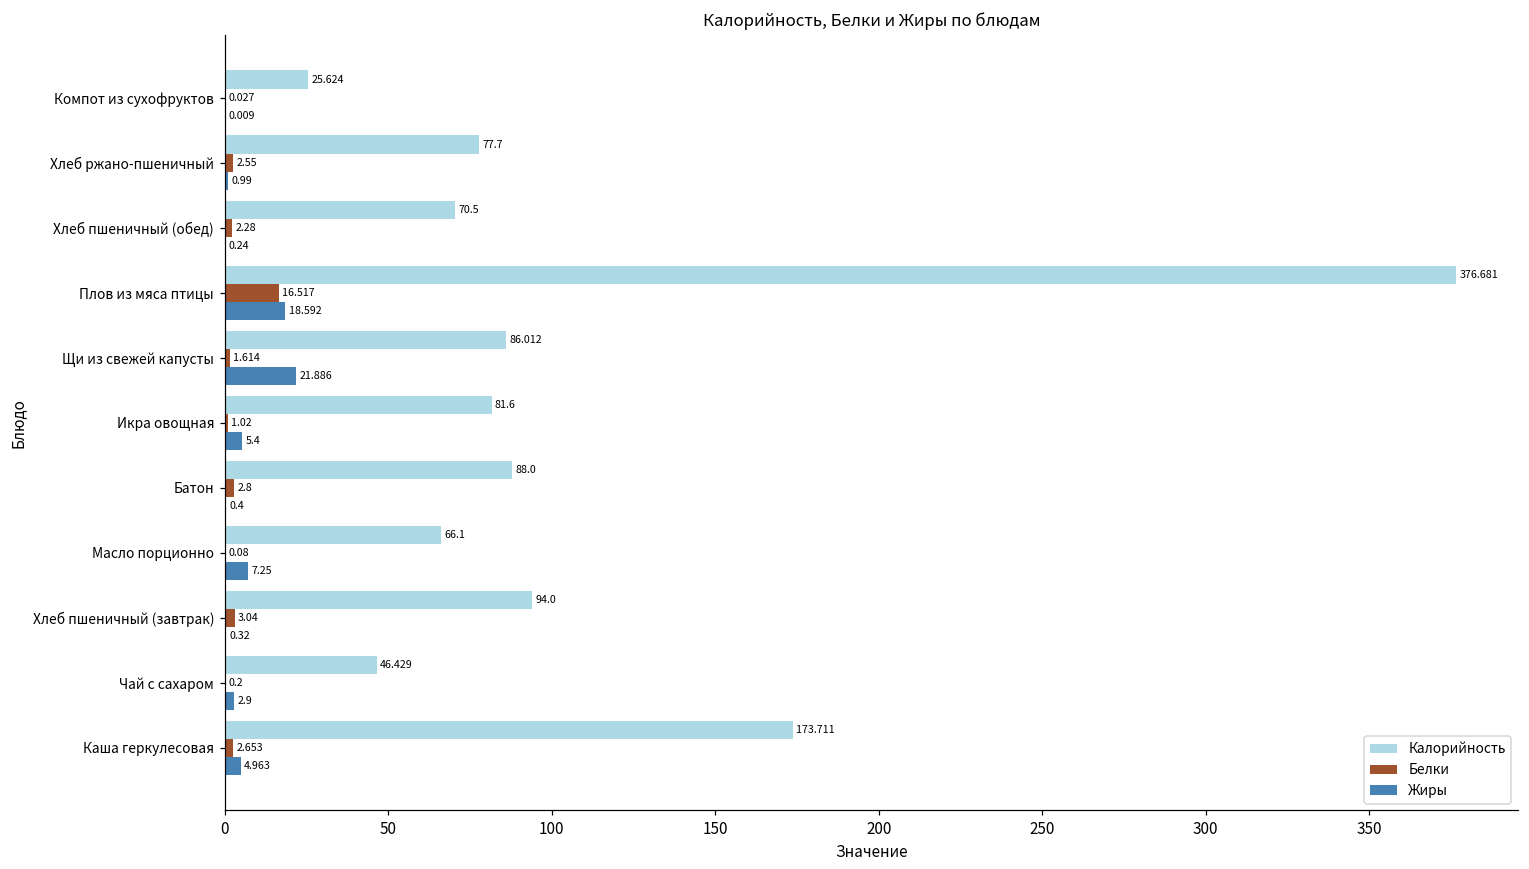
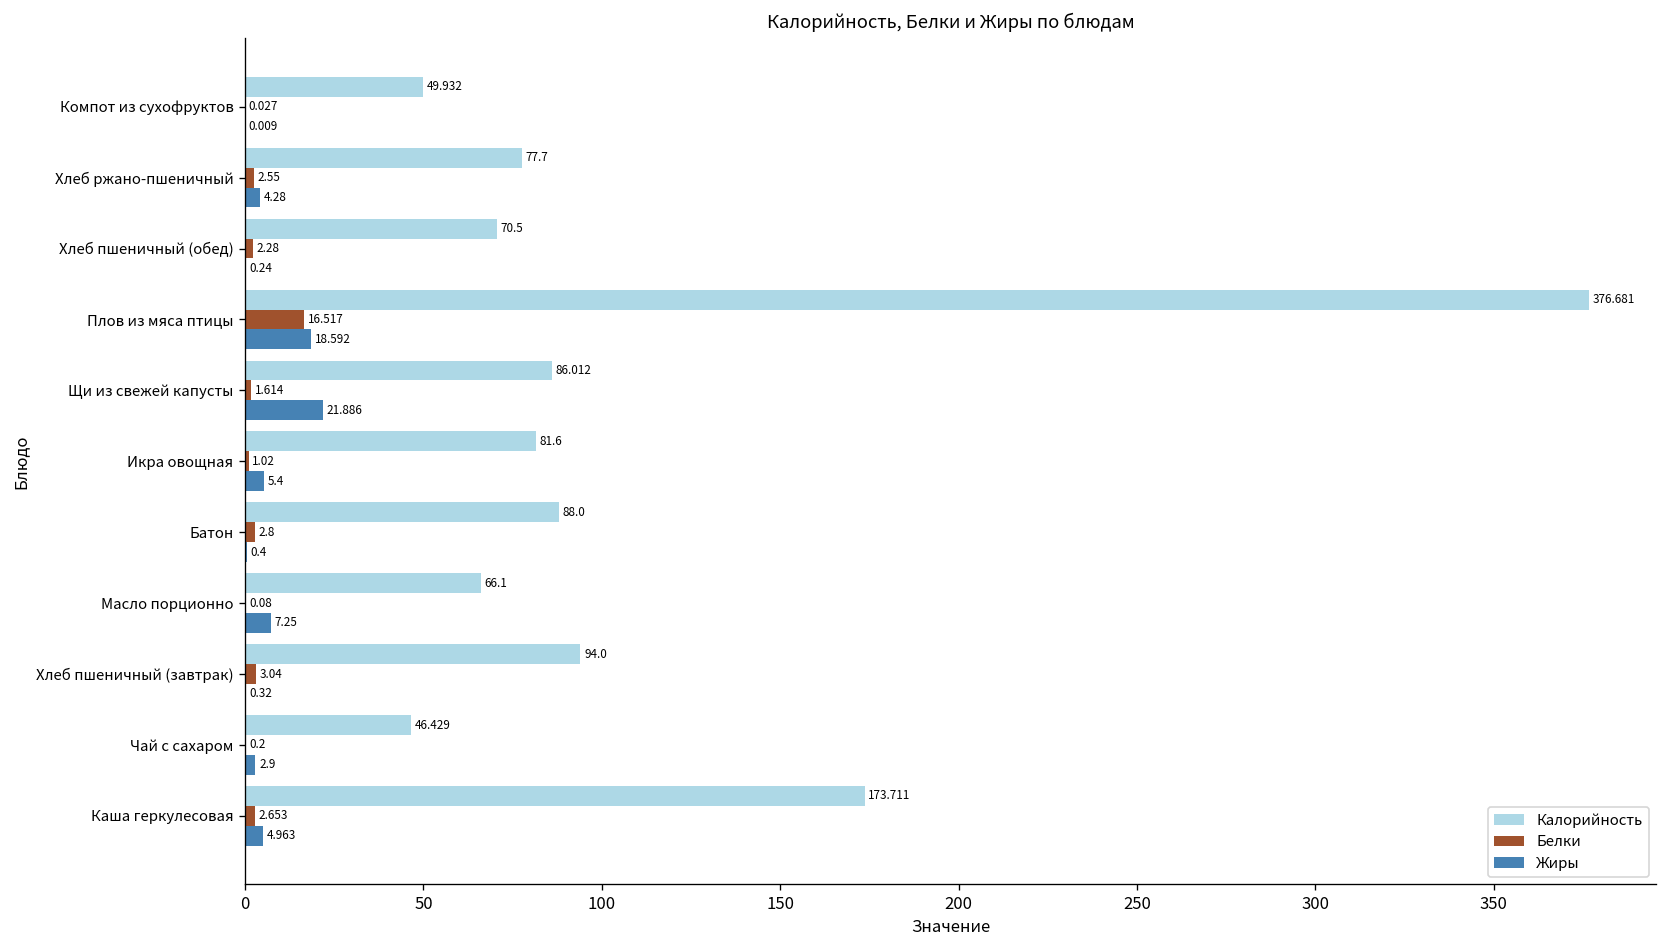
Калорийность, Компот из сухофруктов: 25.624 -> 49.932
Жиры, Хлеб ржано-пшеничный: 0.99 -> 4.28
